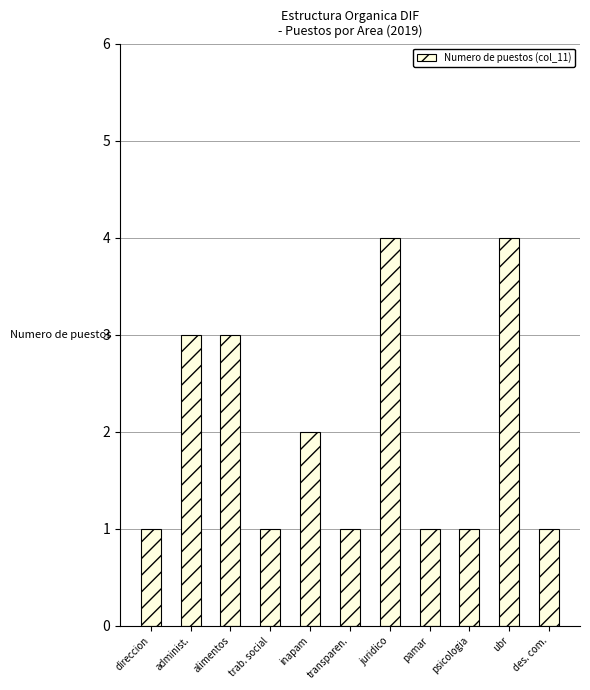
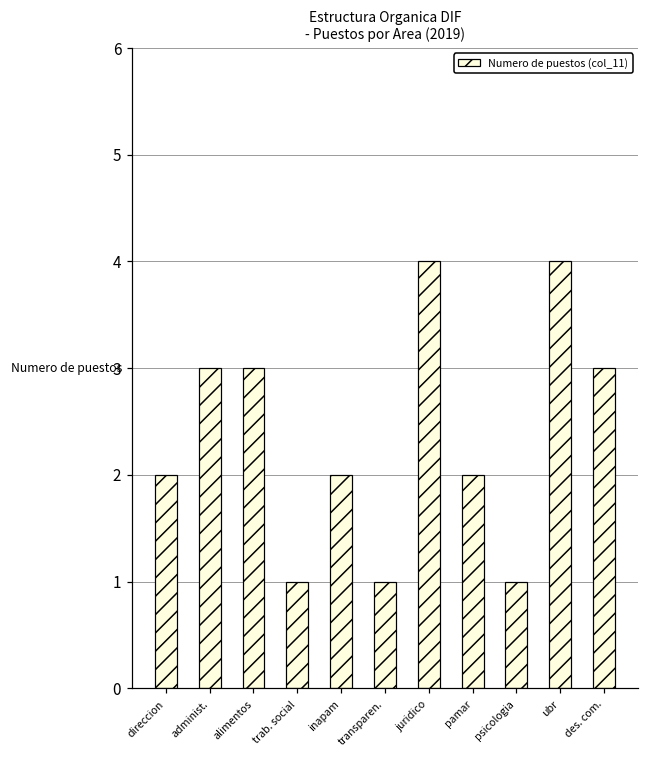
direccion: 1 -> 2
pamar: 1 -> 2
des. com.: 1 -> 3
